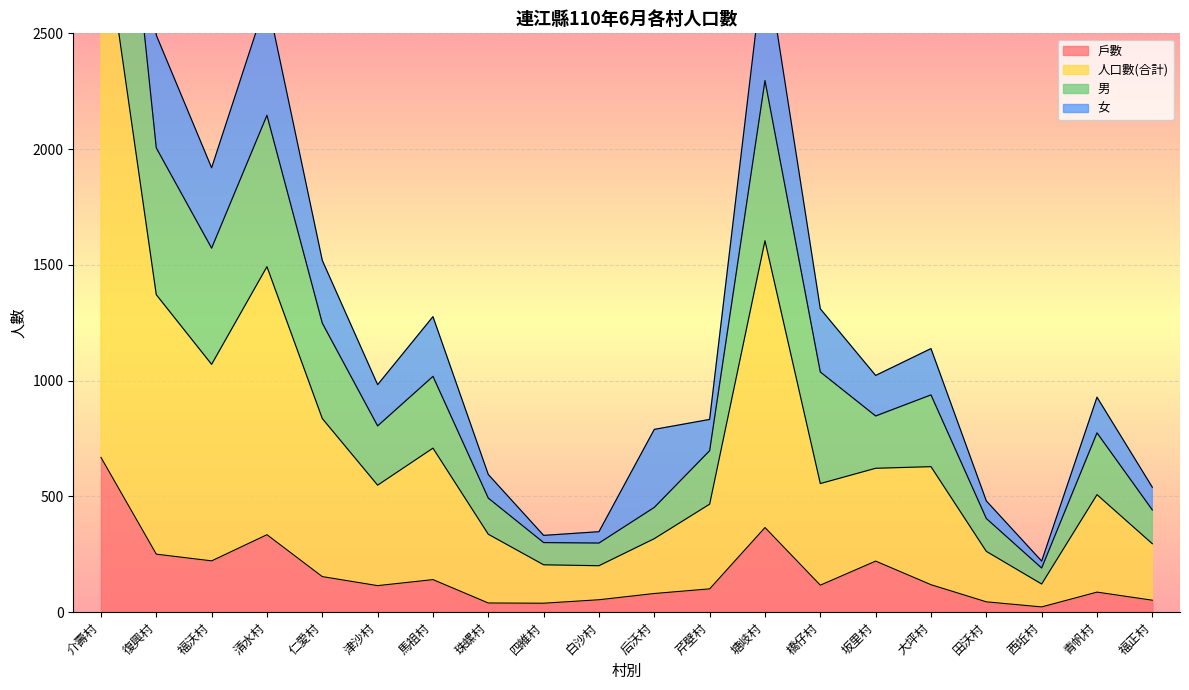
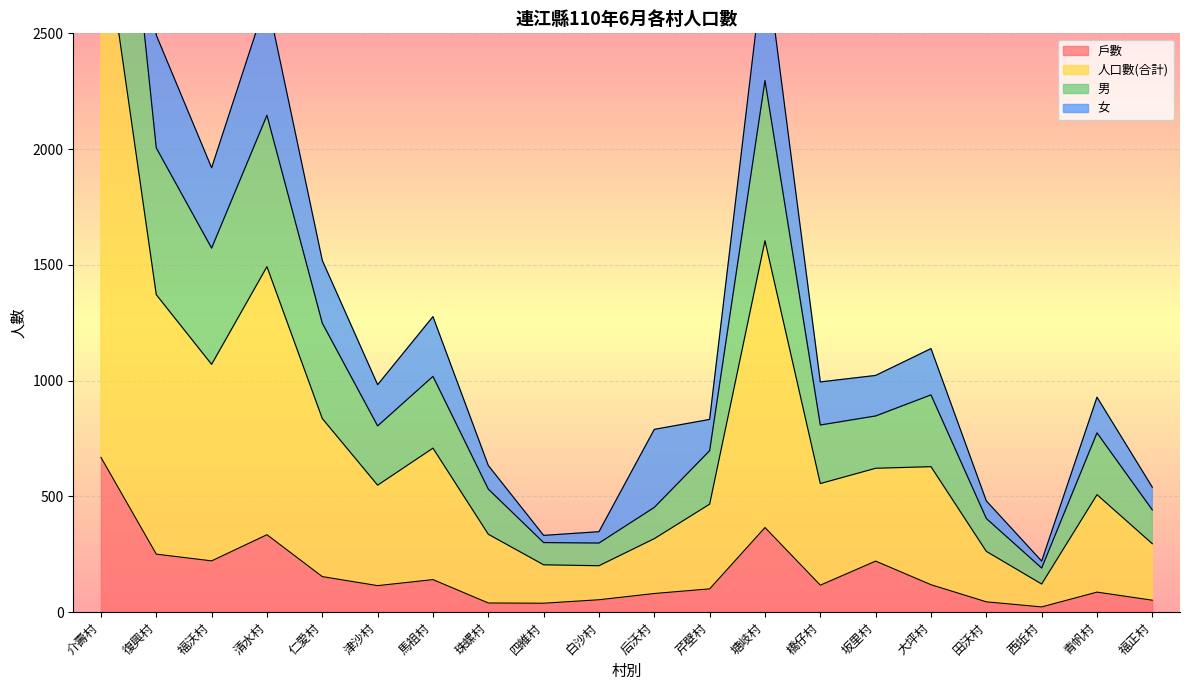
男, 珠螺村: 160 -> 200
男, 橋仔村: 480 -> 250
女, 橋仔村: 270 -> 190
